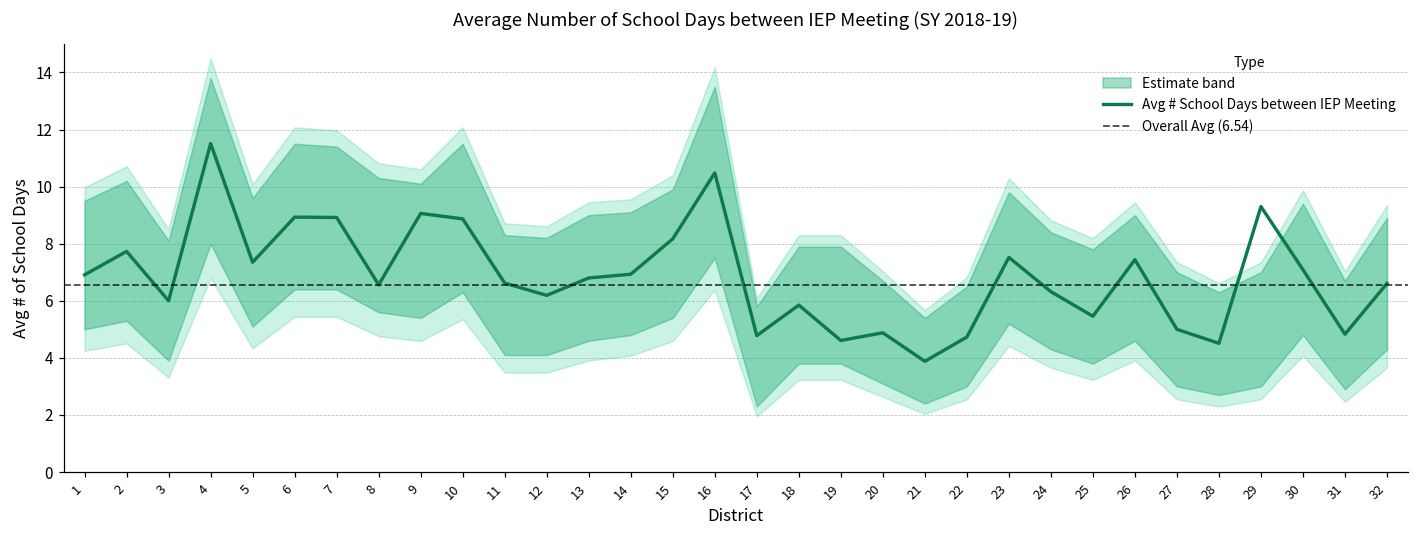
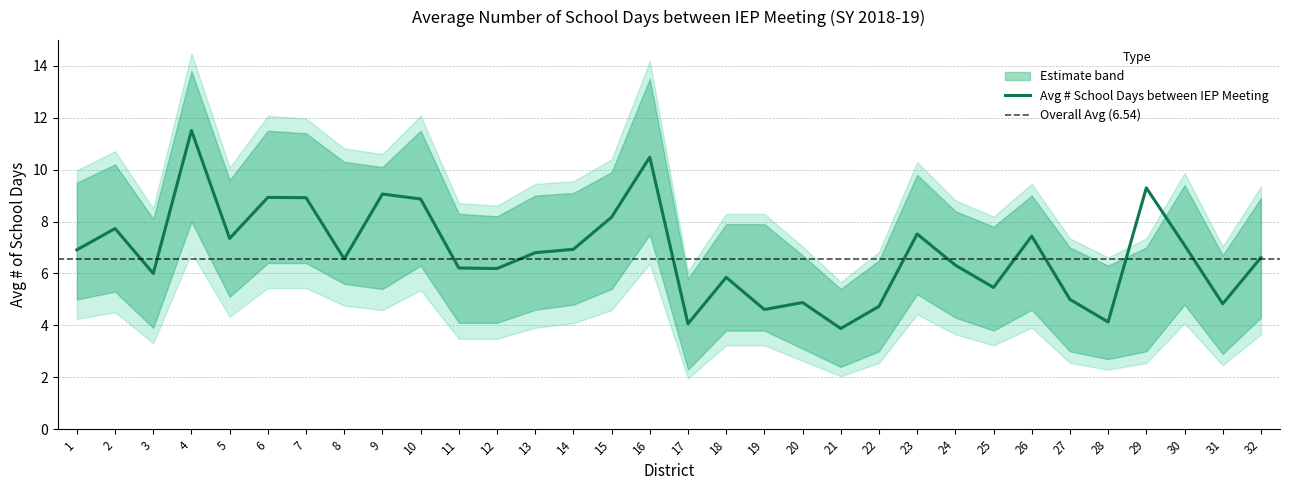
Avg # School Days between IEP Meeting, 11: 6.6 -> 6.2
Avg # School Days between IEP Meeting, 17: 4.8 -> 4.1
Avg # School Days between IEP Meeting, 28: 4.5 -> 4.1
